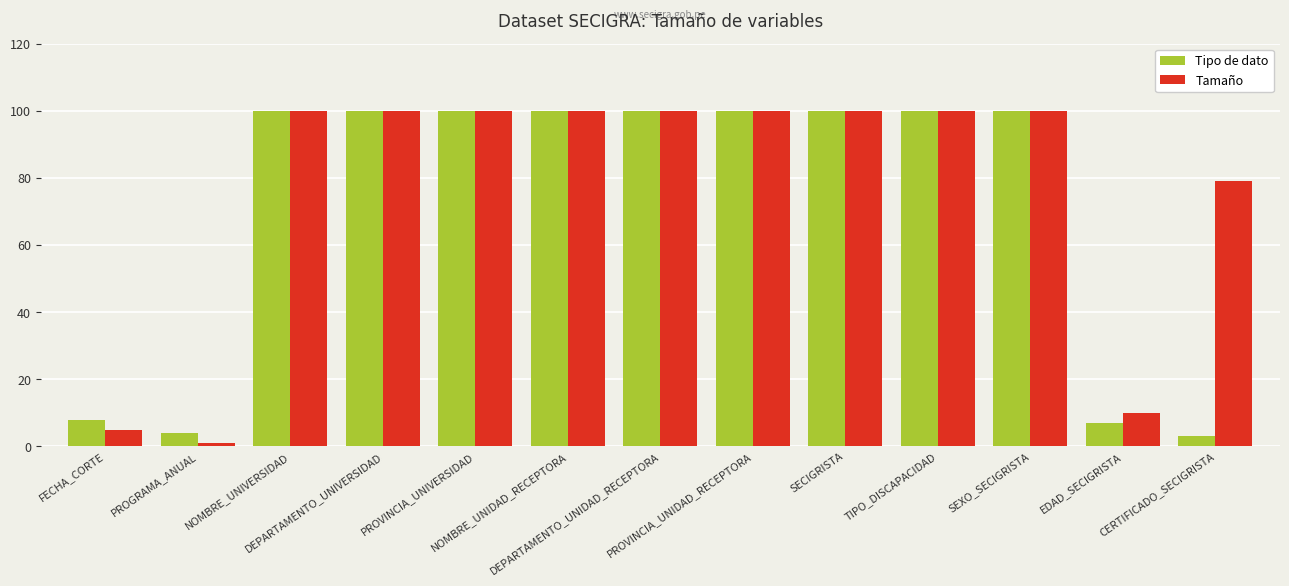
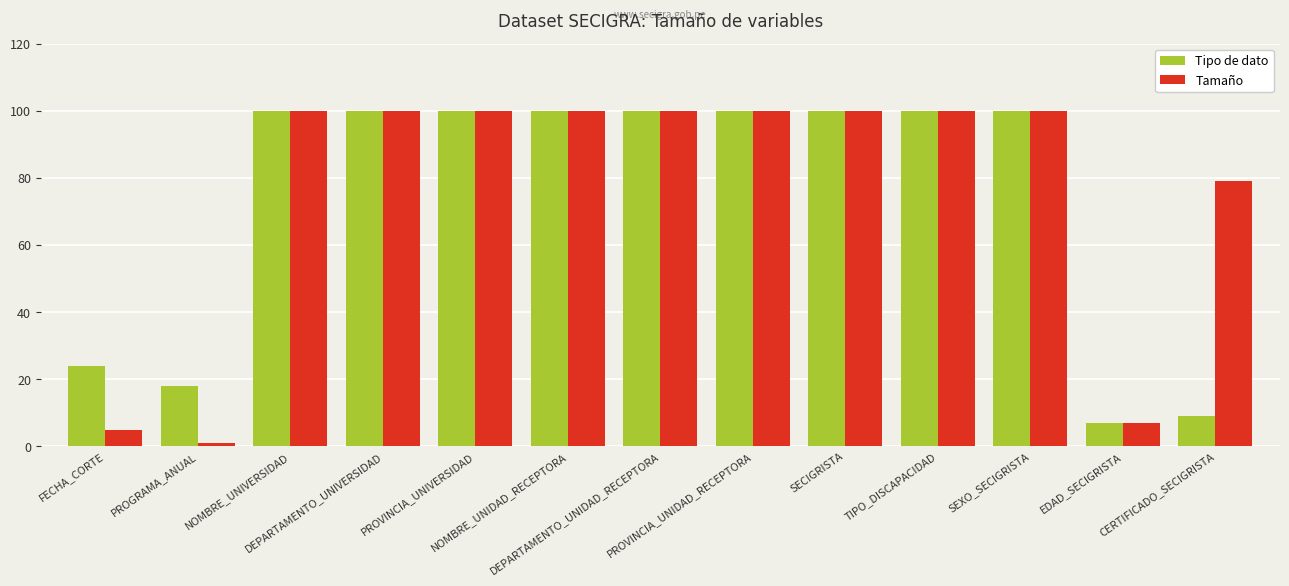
Tipo de dato, FECHA_CORTE: 8 -> 24
Tipo de dato, PROGRAMA_ANUAL: 4 -> 18
Tamaño, EDAD_SECIGRISTA: 10 -> 7
Tipo de dato, CERTIFICADO_SECIGRISTA: 3 -> 9
